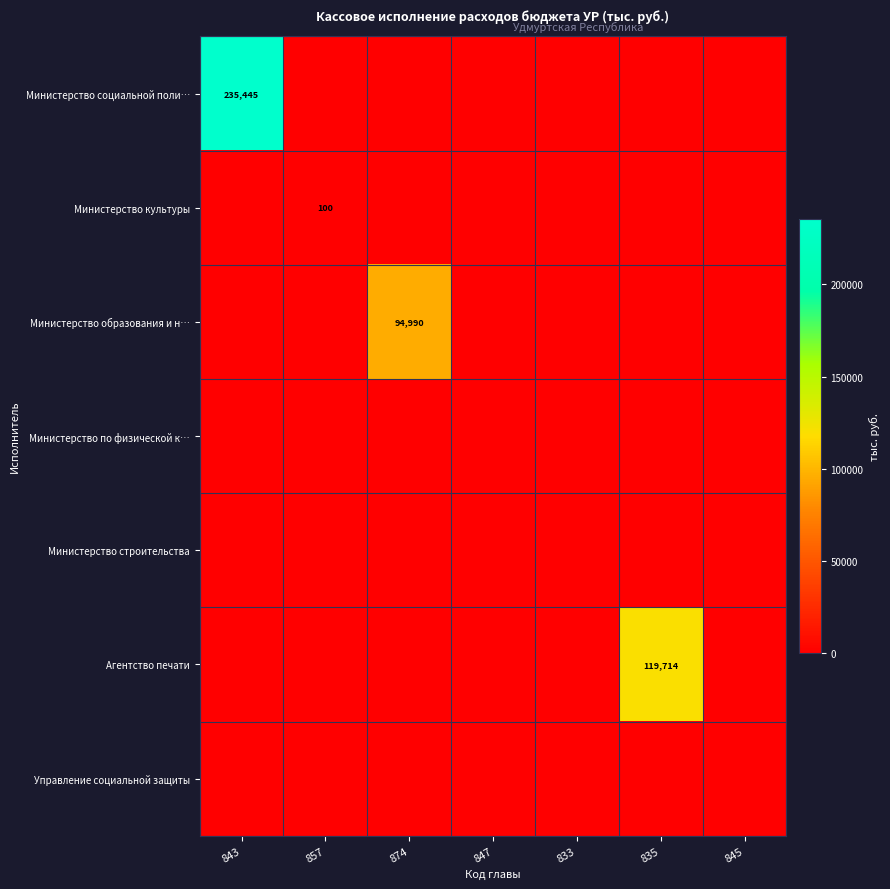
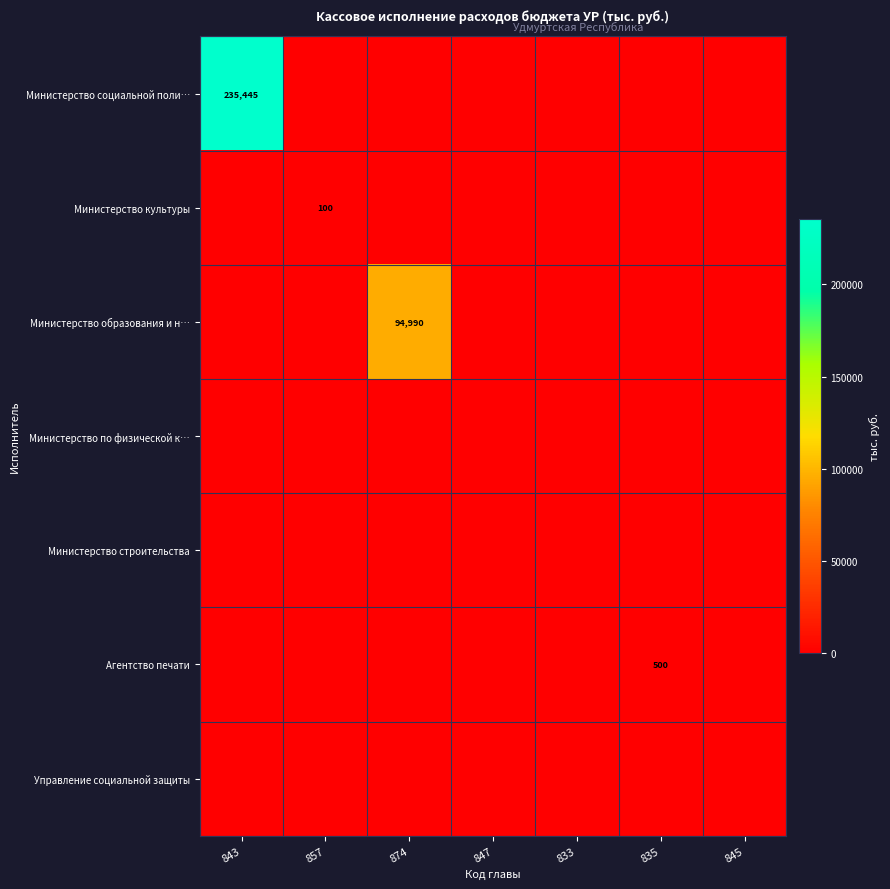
Агентство печати, 835: 119,714 -> 500
